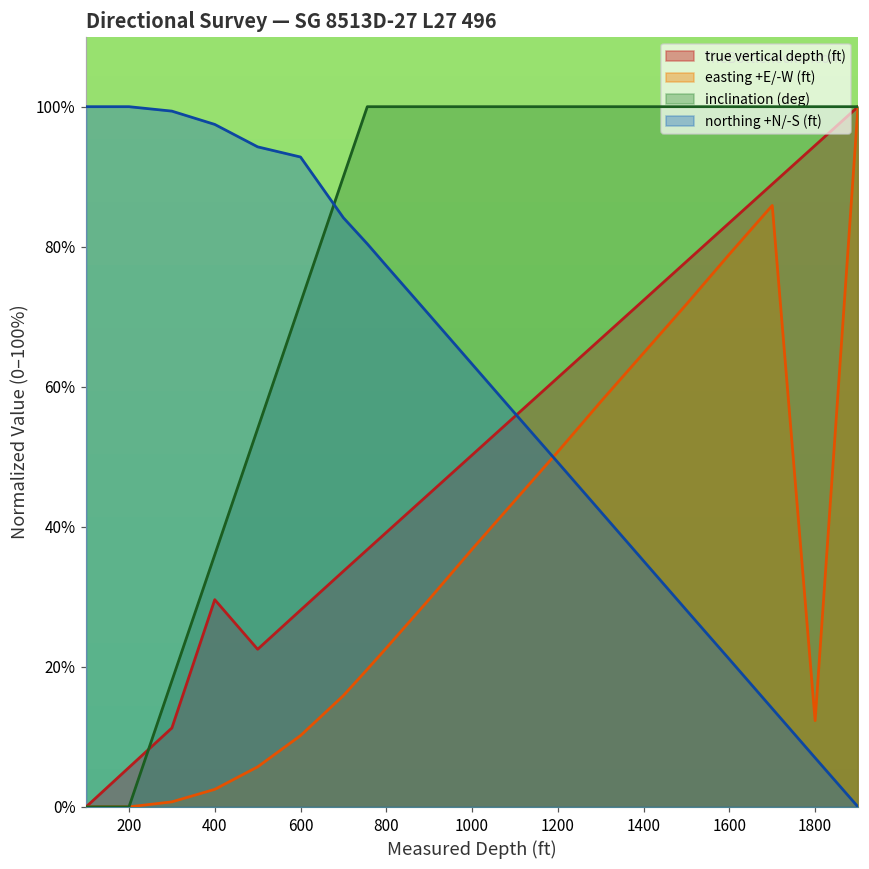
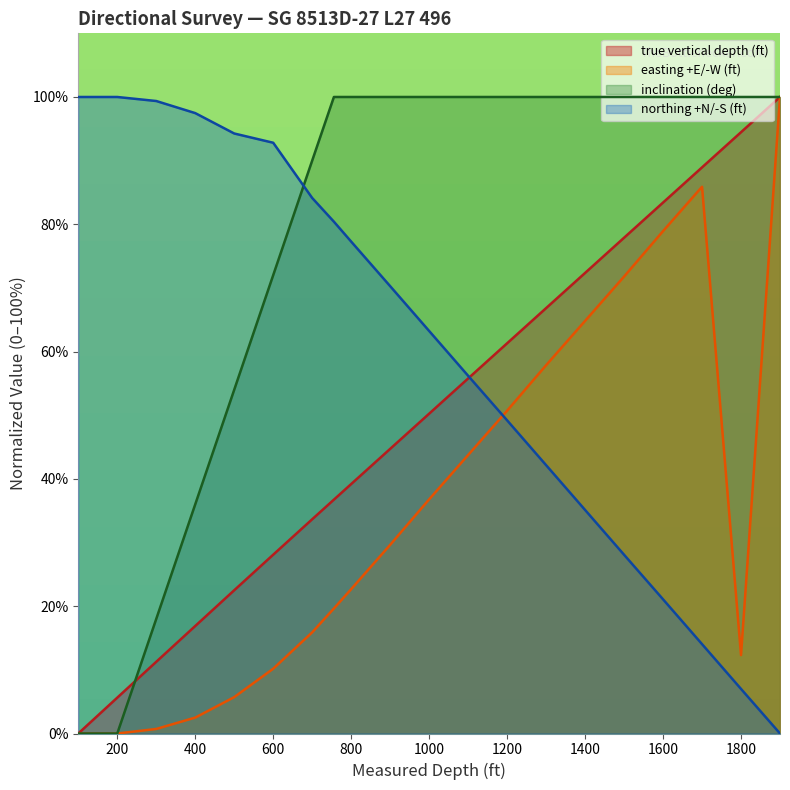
true vertical depth (ft), 400: 30% -> 17%
